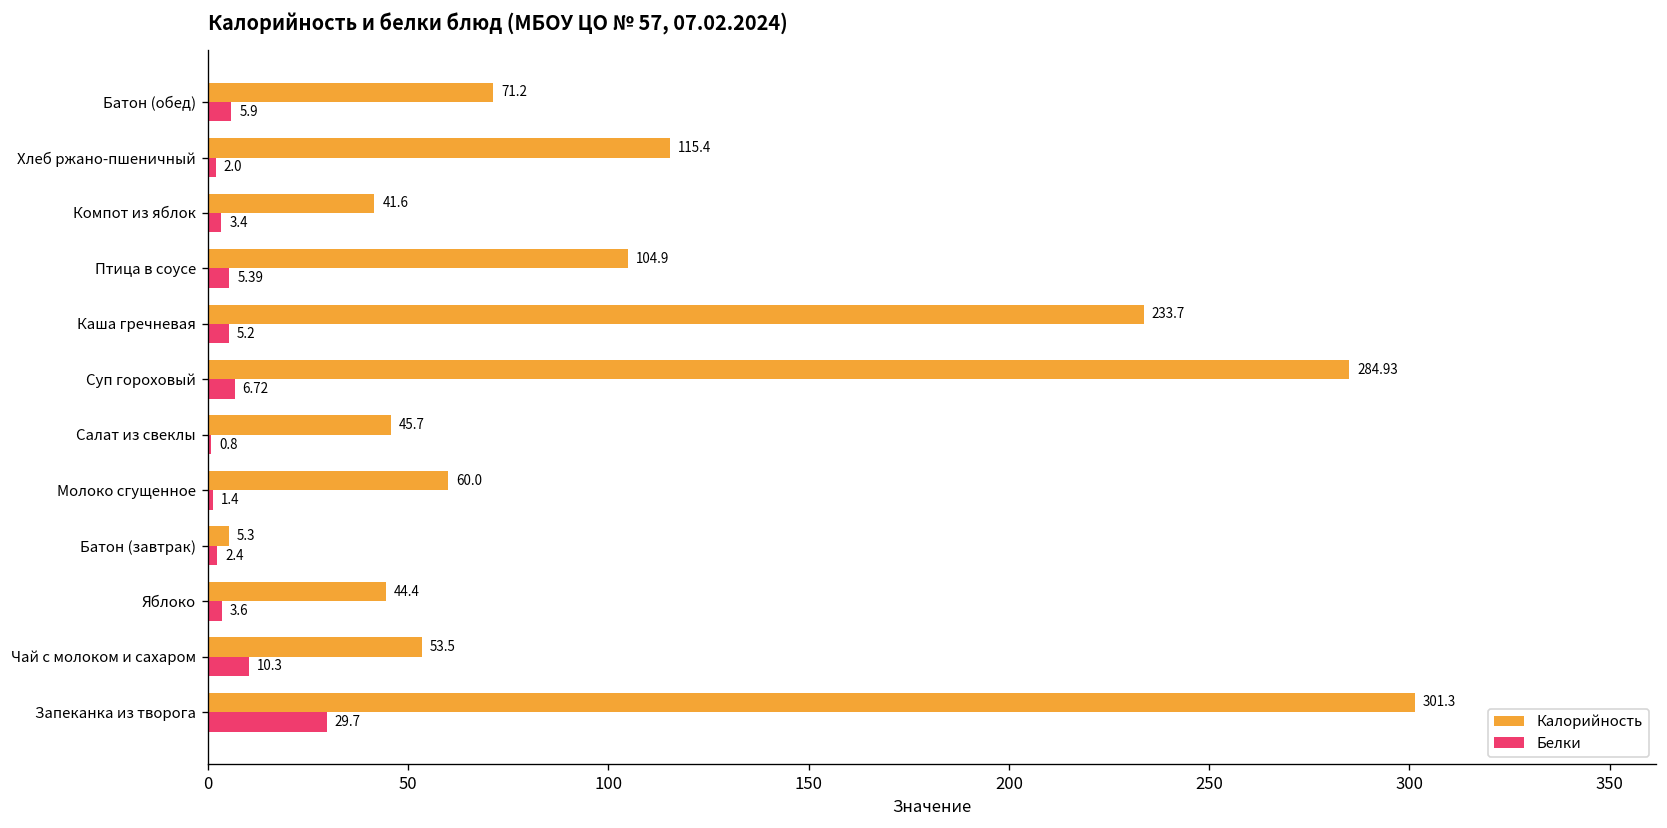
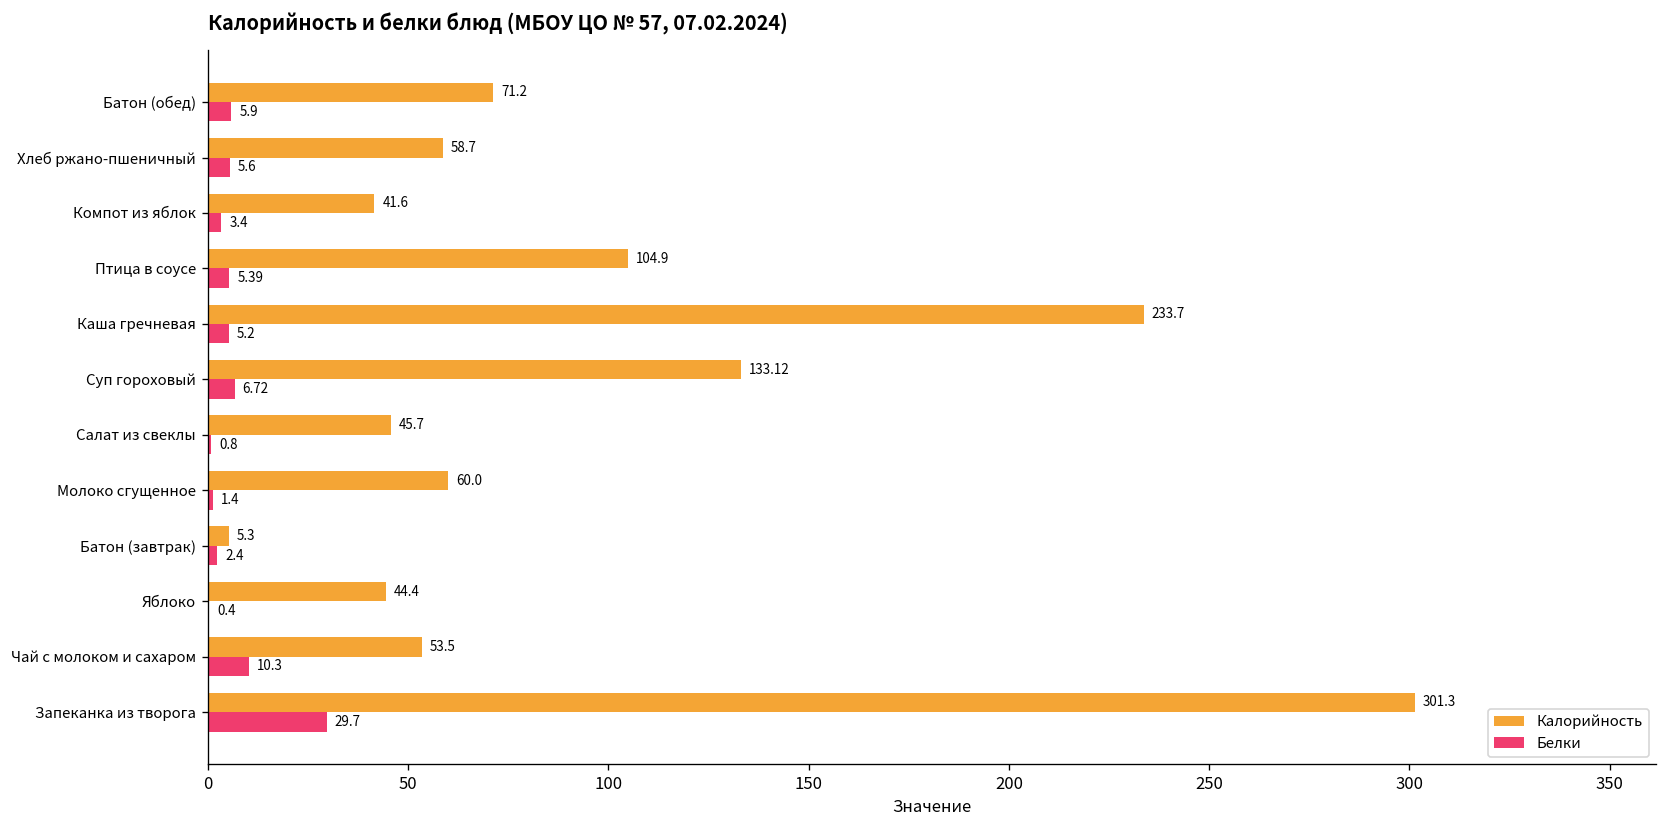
Калорийность, Хлеб ржано-пшеничный: 115.4 -> 58.7
Белки, Хлеб ржано-пшеничный: 2.0 -> 5.6
Калорийность, Суп гороховый: 284.93 -> 133.12
Белки, Яблоко: 3.6 -> 0.4
